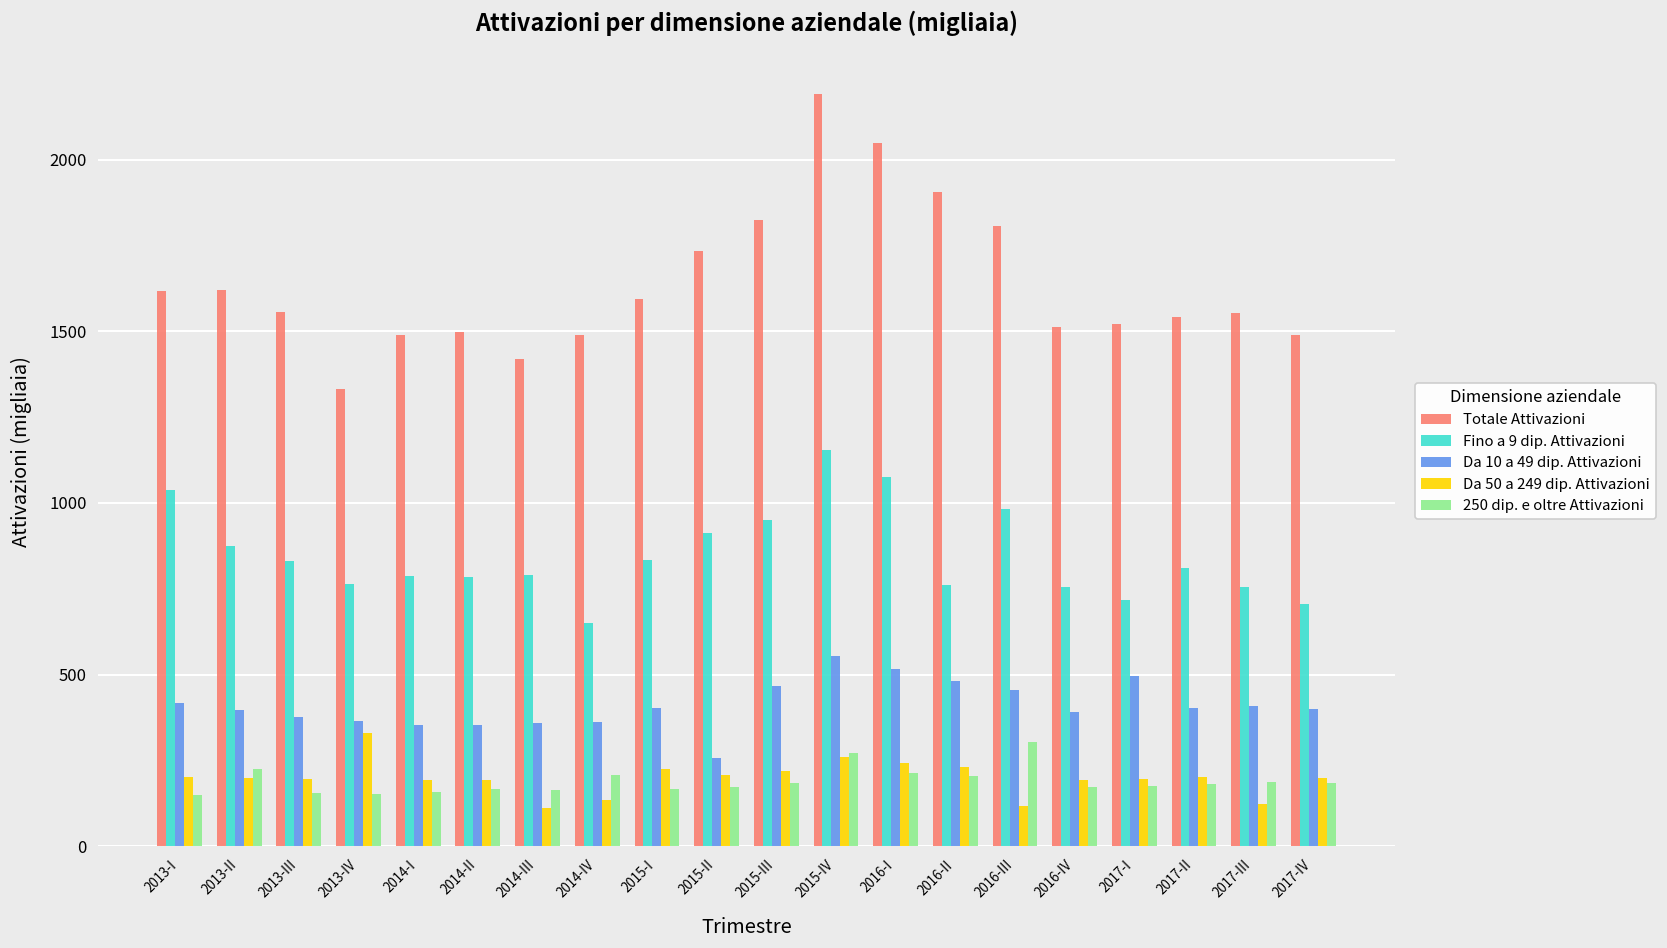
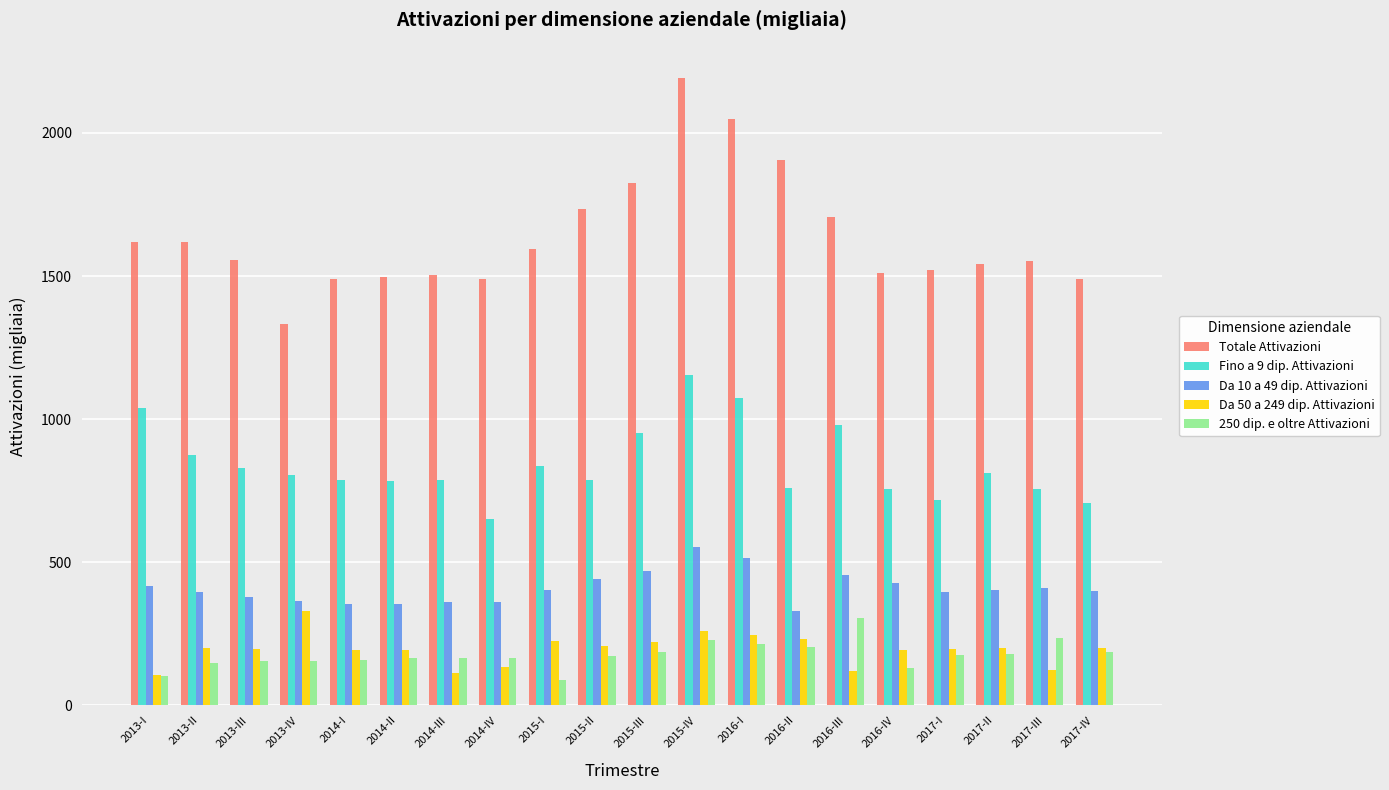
Da 50 a 249 dip. Attivazioni, 2013-I: 200 -> 110
250 dip. e oltre Attivazioni, 2013-I: 150 -> 100
250 dip. e oltre Attivazioni, 2013-II: 220 -> 150
Fino a 9 dip. Attivazioni, 2013-IV: 760 -> 810
Totale Attivazioni, 2014-III: 1420 -> 1500
250 dip. e oltre Attivazioni, 2014-IV: 210 -> 160
250 dip. e oltre Attivazioni, 2015-I: 170 -> 90
Fino a 9 dip. Attivazioni, 2015-II: 910 -> 790
Da 10 a 49 dip. Attivazioni, 2015-II: 260 -> 440
250 dip. e oltre Attivazioni, 2015-IV: 270 -> 230
Da 10 a 49 dip. Attivazioni, 2016-II: 480 -> 330
Totale Attivazioni, 2016-III: 1810 -> 1710
Da 10 a 49 dip. Attivazioni, 2016-IV: 390 -> 430
250 dip. e oltre Attivazioni, 2016-IV: 170 -> 130
Da 10 a 49 dip. Attivazioni, 2017-I: 490 -> 390
250 dip. e oltre Attivazioni, 2017-III: 190 -> 240
